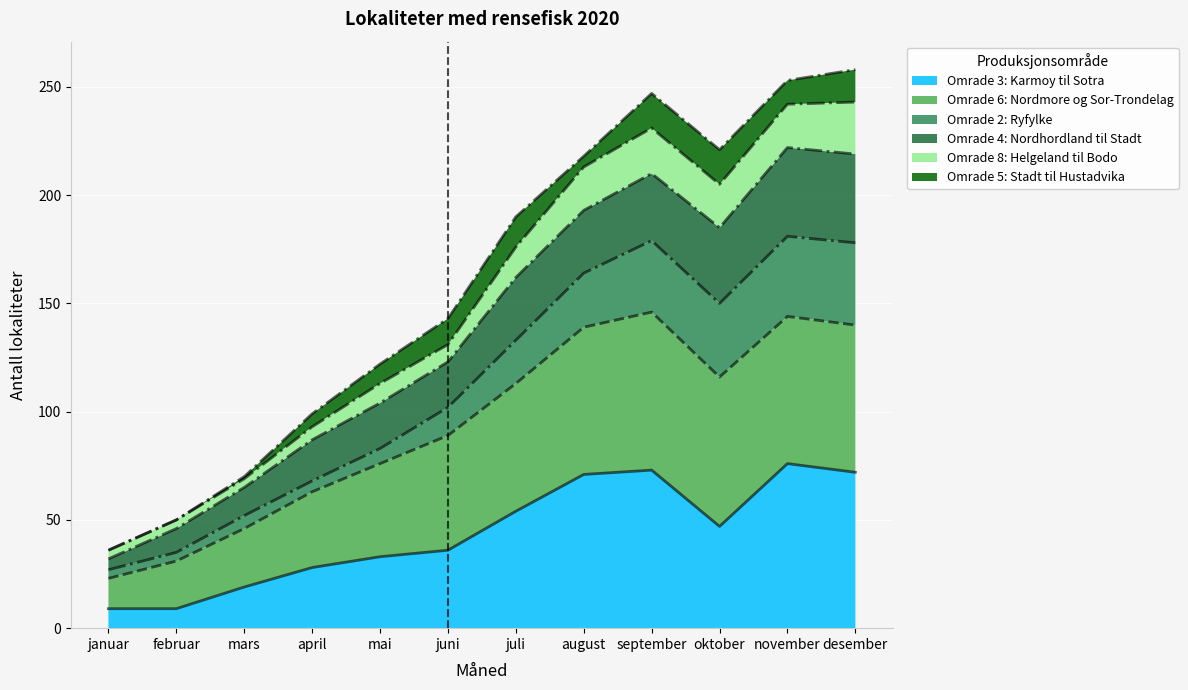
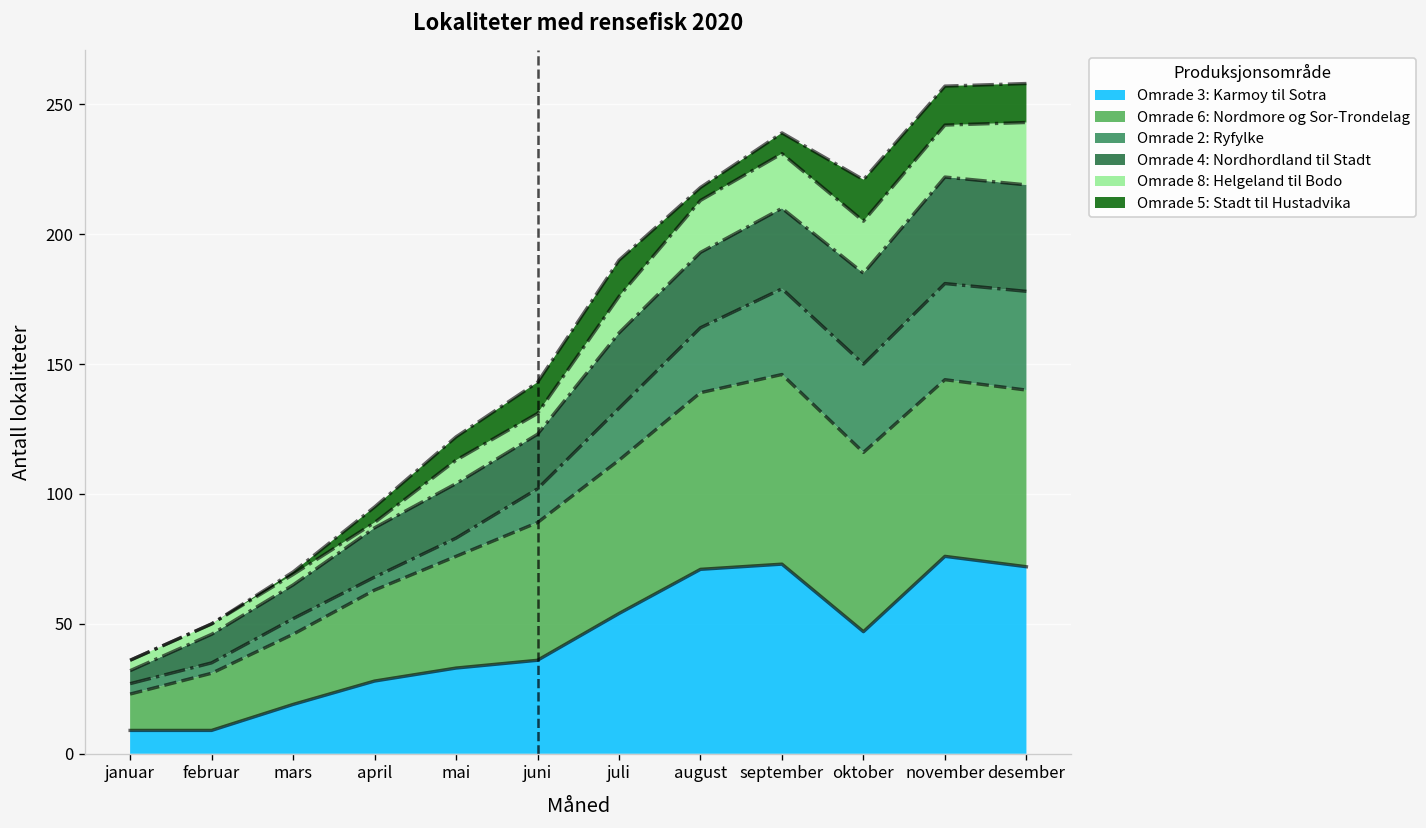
Omrade 8: Helgeland til Bodo, april: 6 -> 2
Omrade 5: Stadt til Hustadvika, september: 16 -> 8
Omrade 5: Stadt til Hustadvika, november: 11 -> 15
